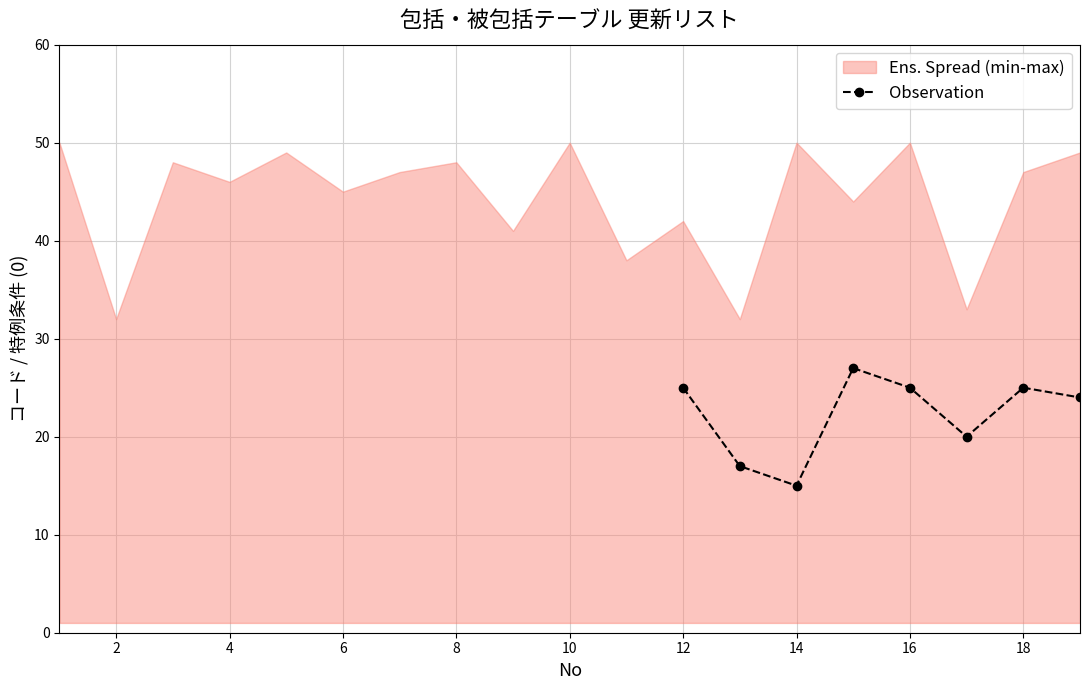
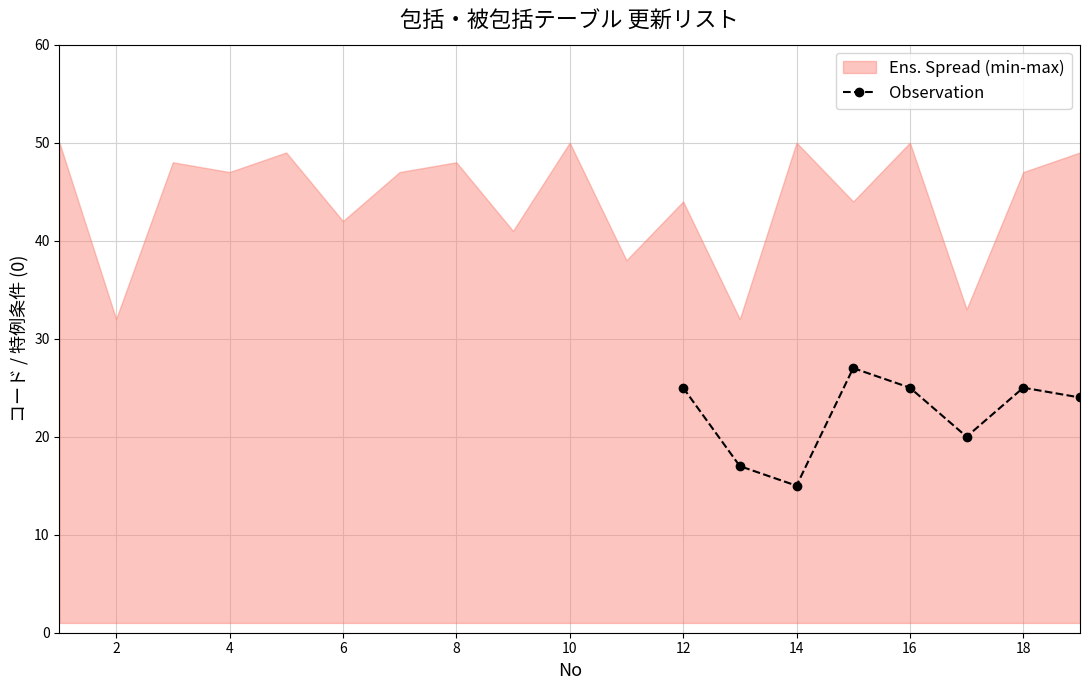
Ens. Spread (min-max), 4: 46 -> 47
Ens. Spread (min-max), 6: 45 -> 42
Ens. Spread (min-max), 12: 42 -> 44
